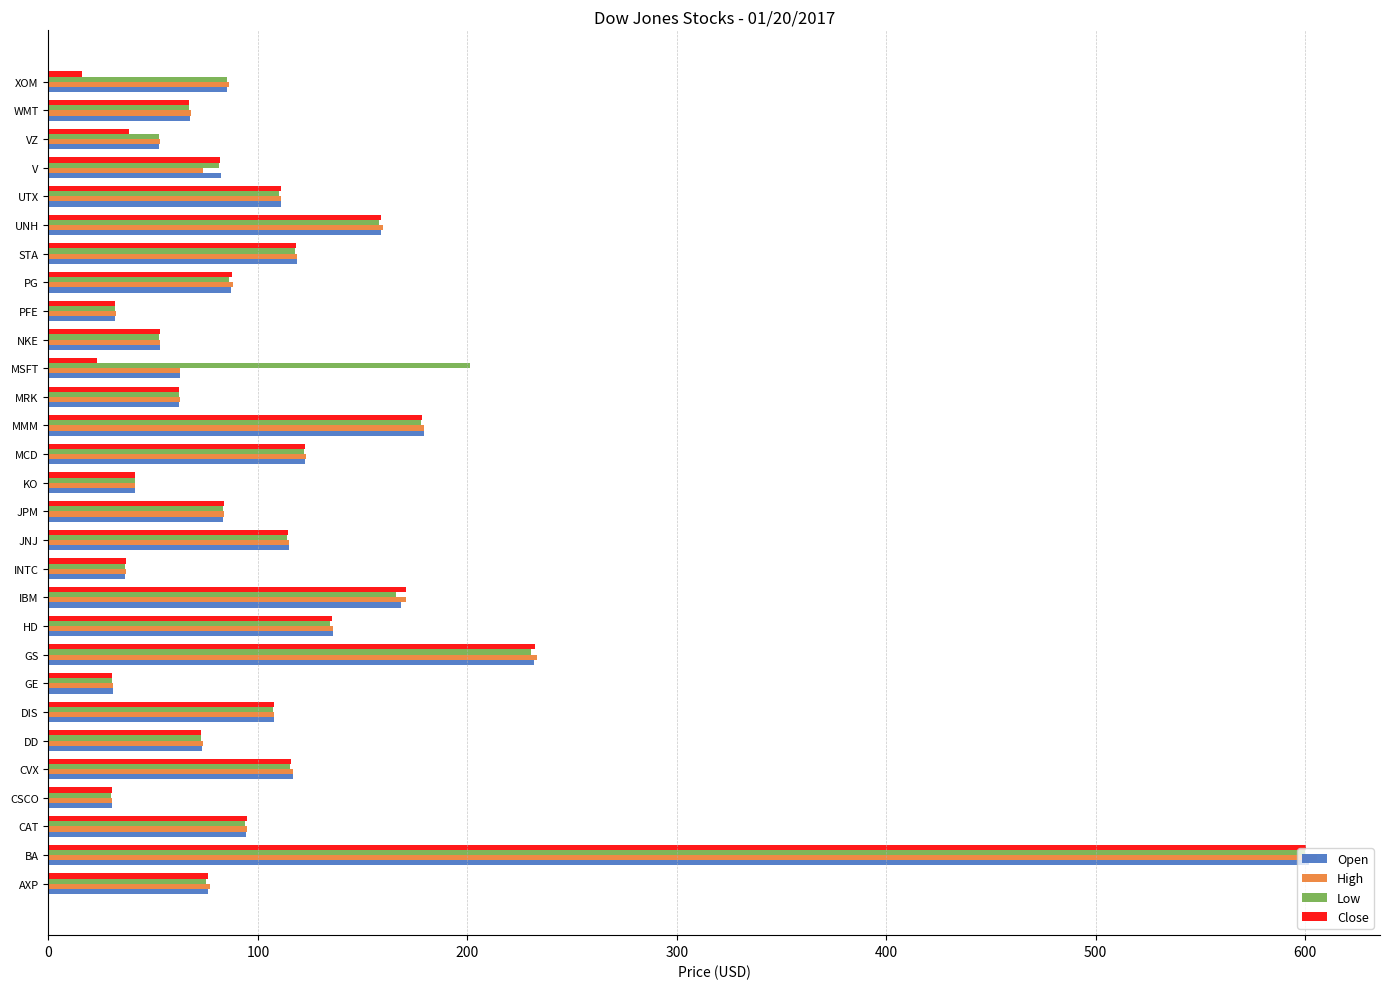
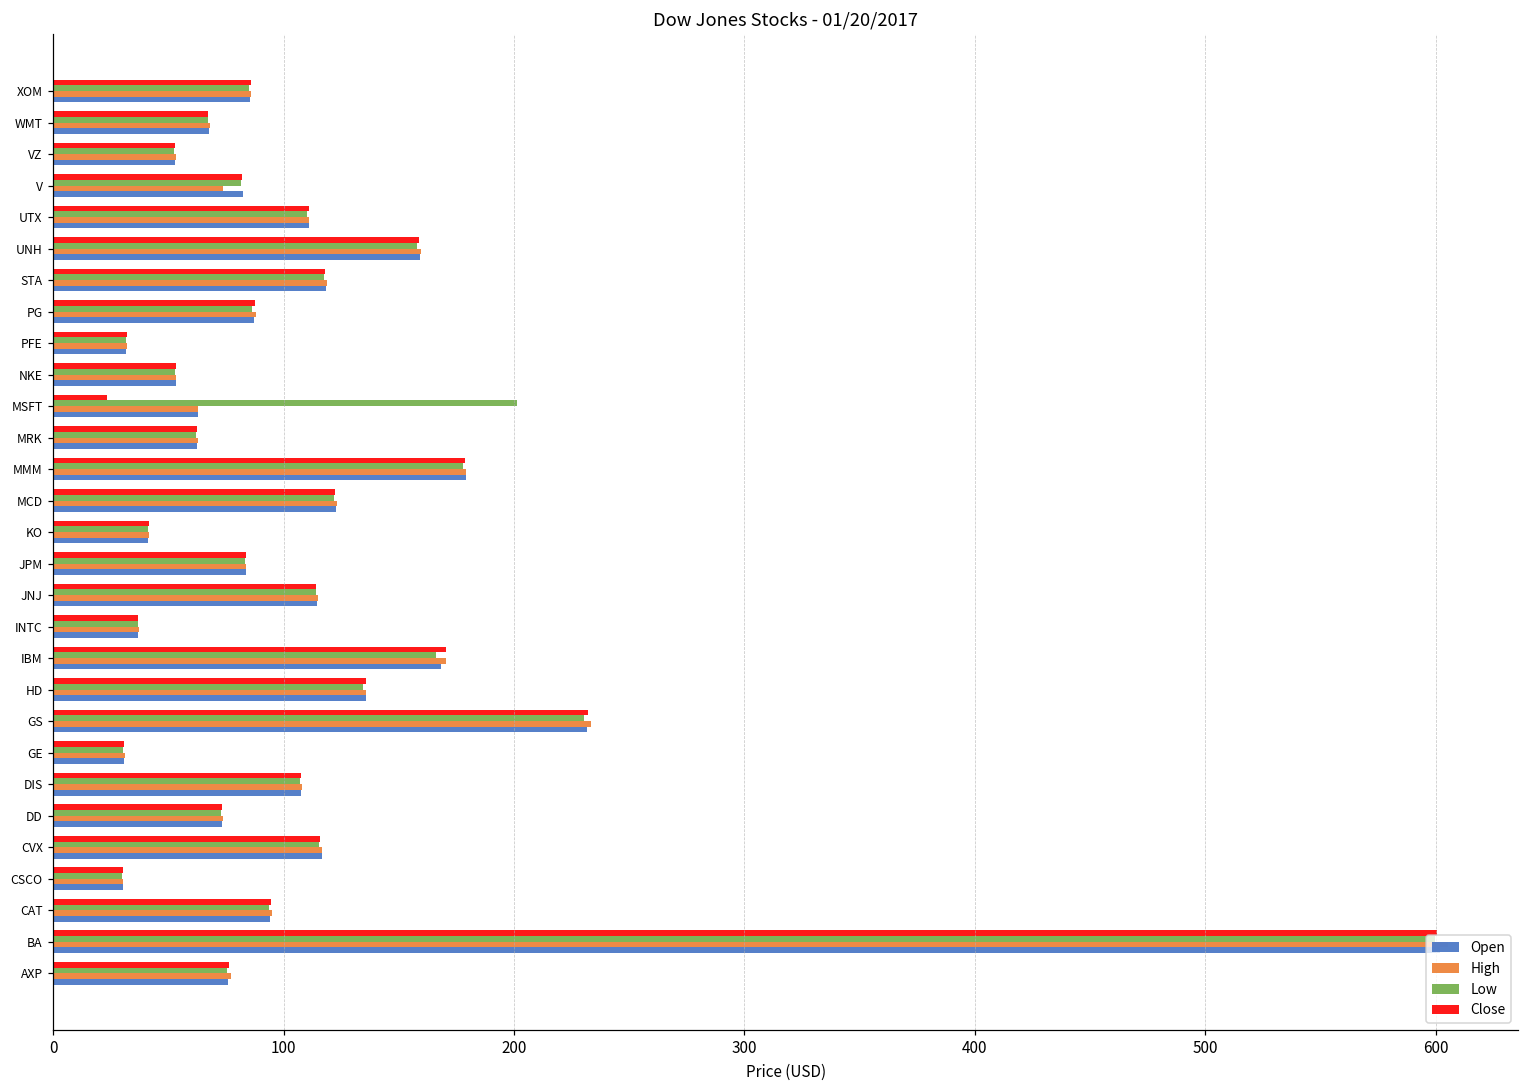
Close, XOM: 16 -> 86
Close, VZ: 38 -> 53
